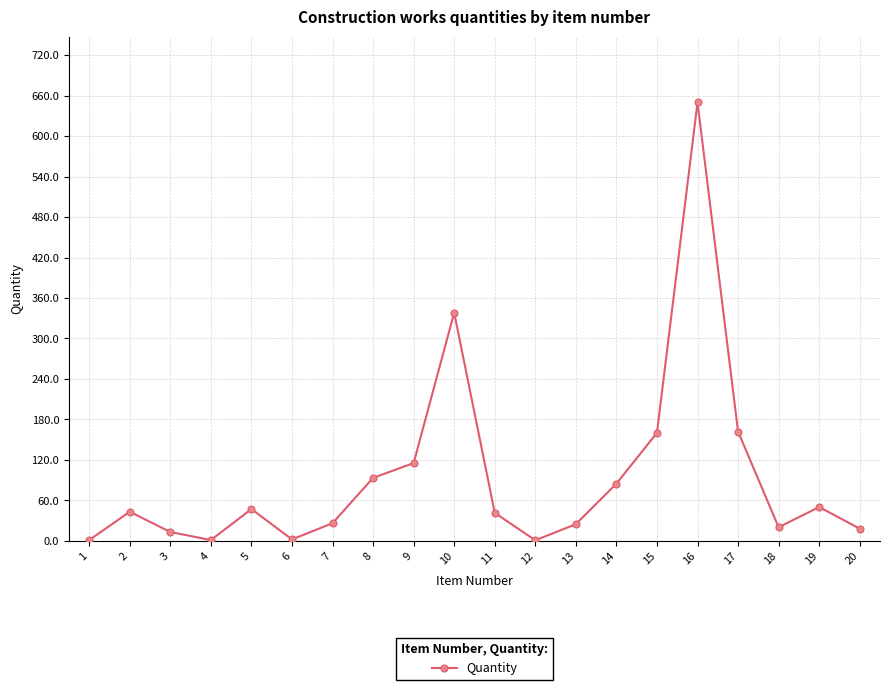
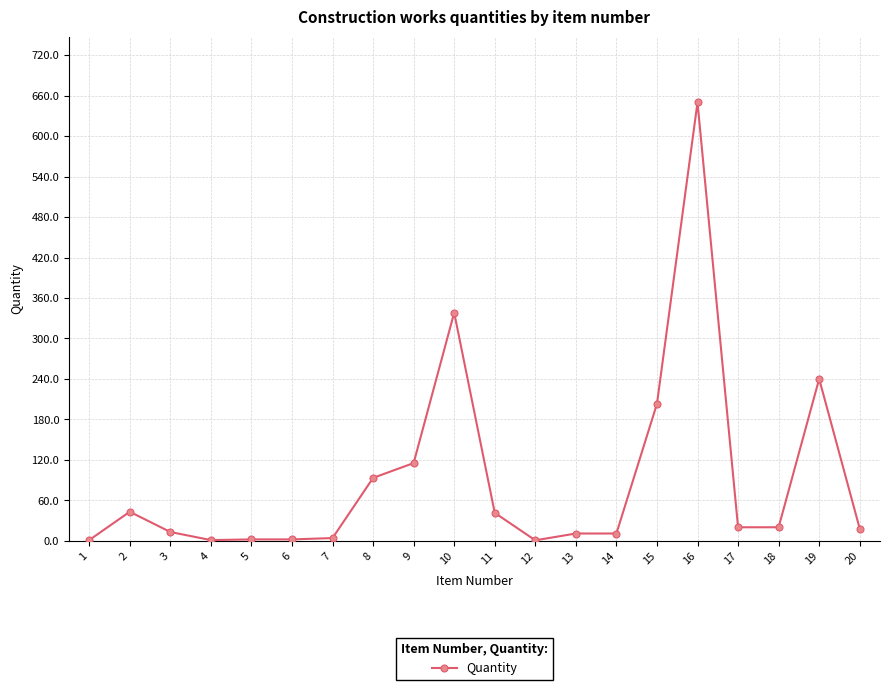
5: 50 -> 0
7: 30 -> 0
13: 20 -> 10
14: 80 -> 10
15: 160 -> 200
17: 160 -> 20
19: 50 -> 240
